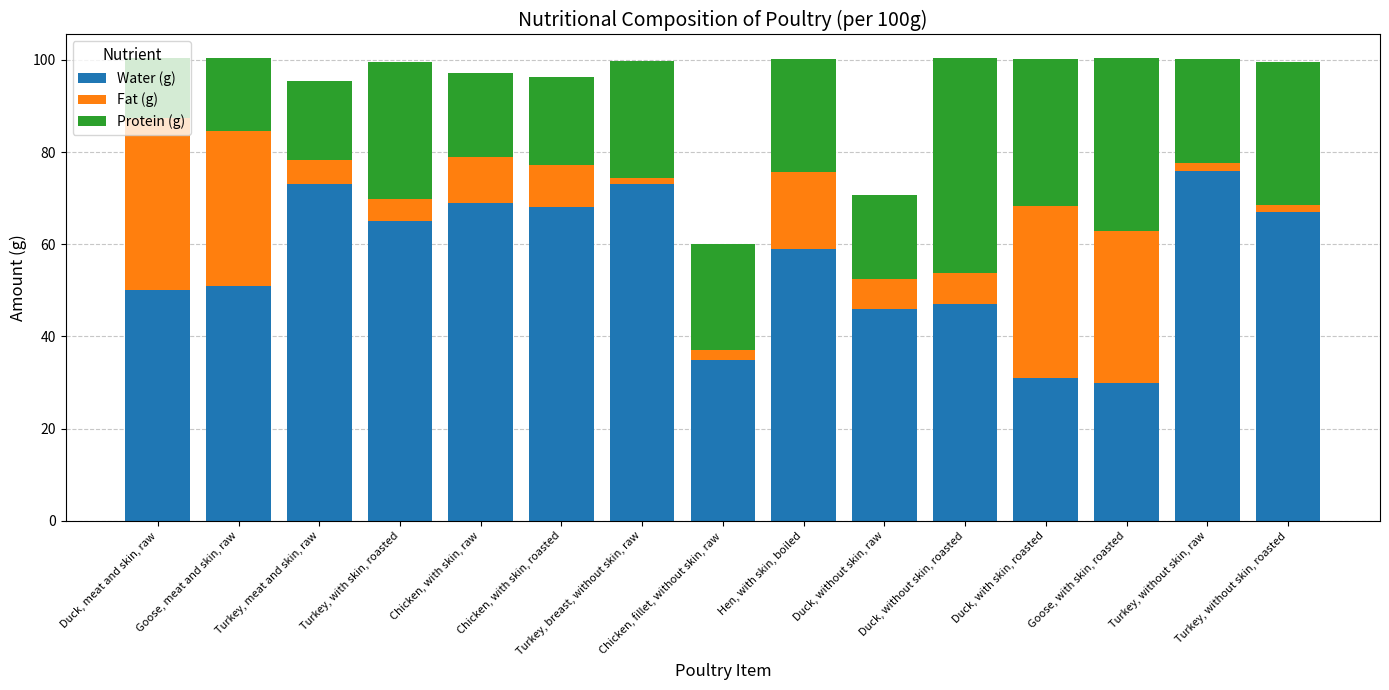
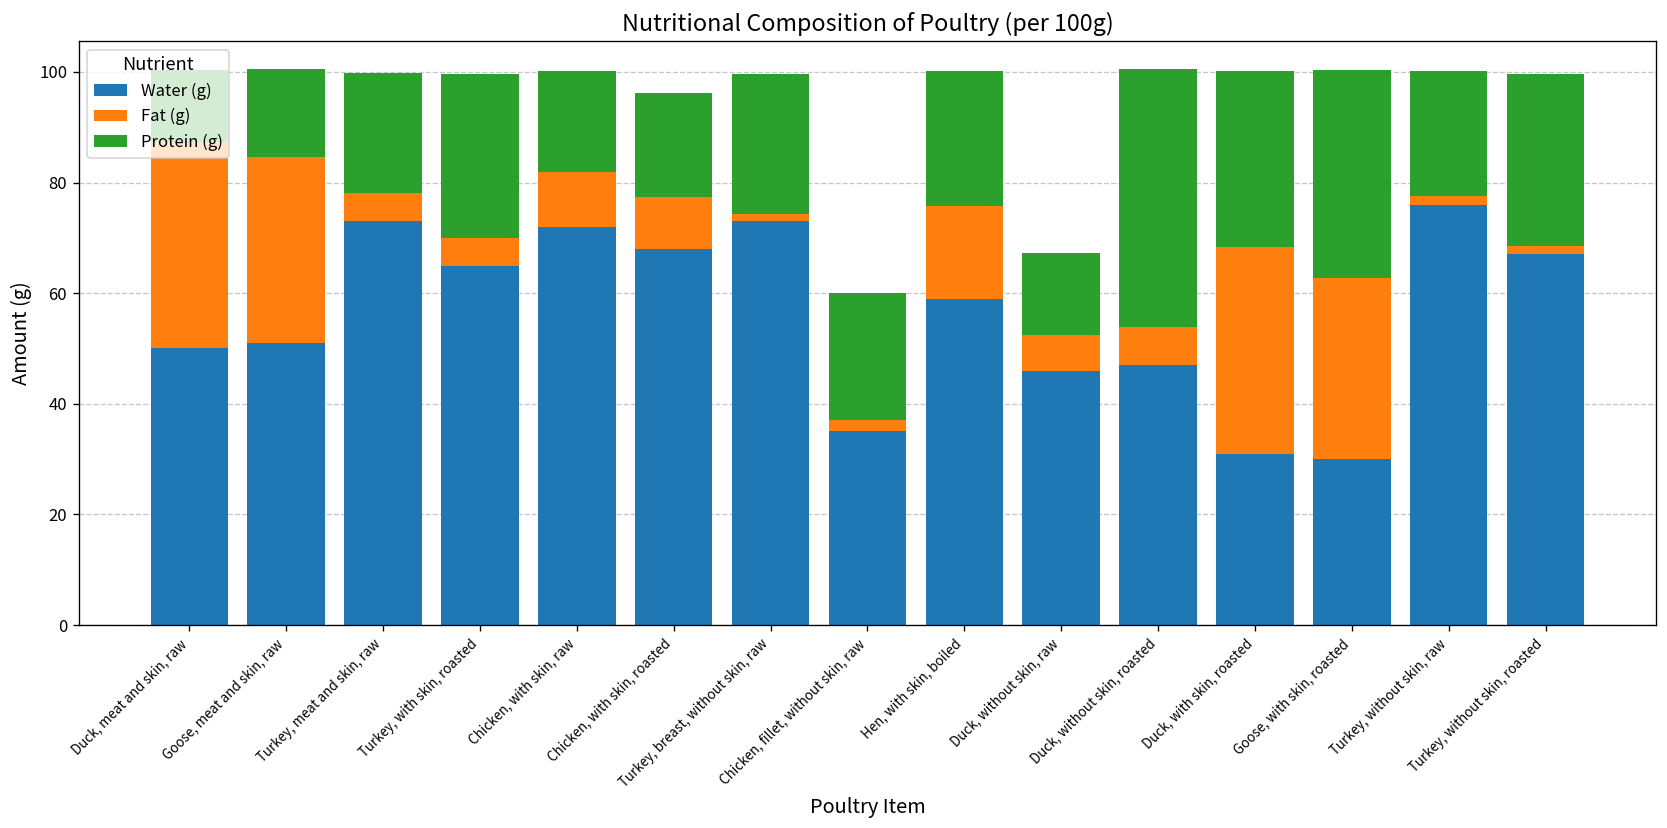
Protein (g), Turkey, meat and skin, raw: 17 -> 22
Water (g), Chicken, with skin, raw: 69 -> 72
Protein (g), Duck, without skin, raw: 18 -> 15
